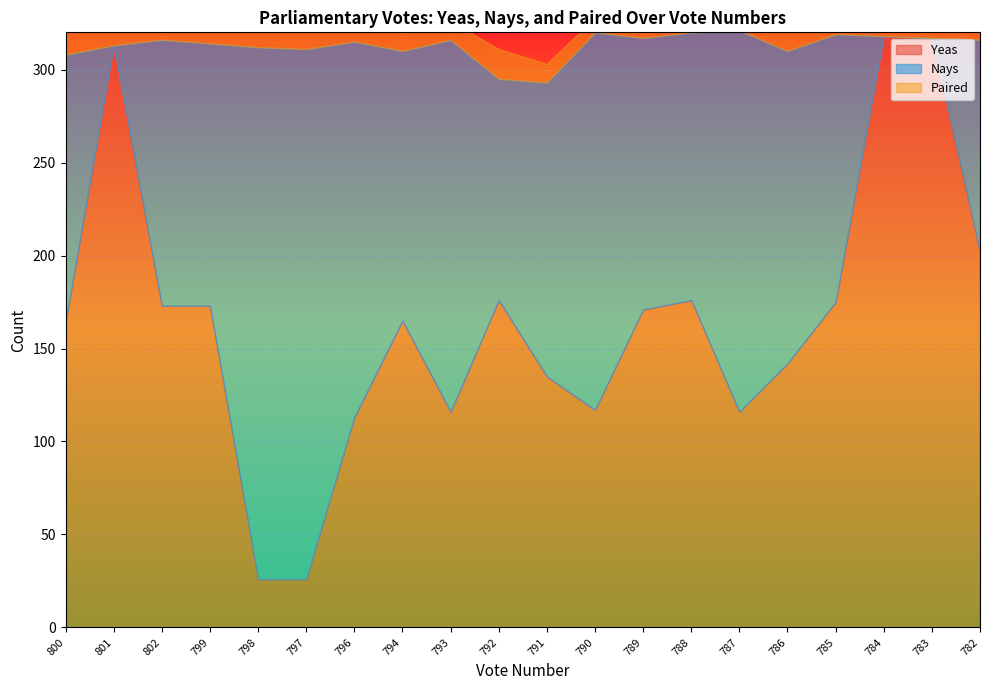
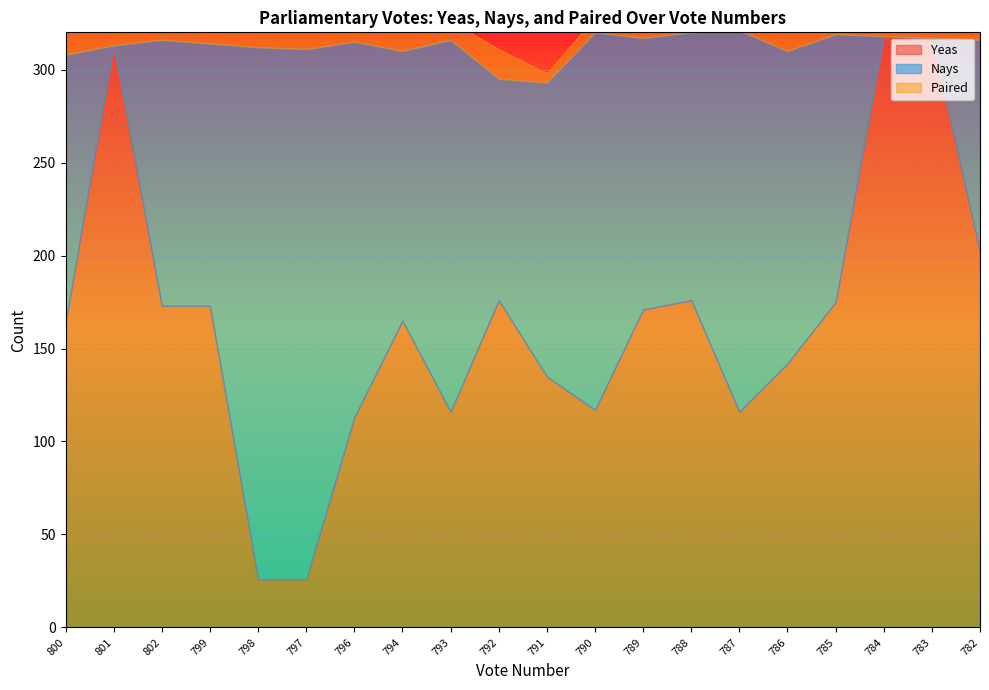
Paired, 791: 10 -> 5
